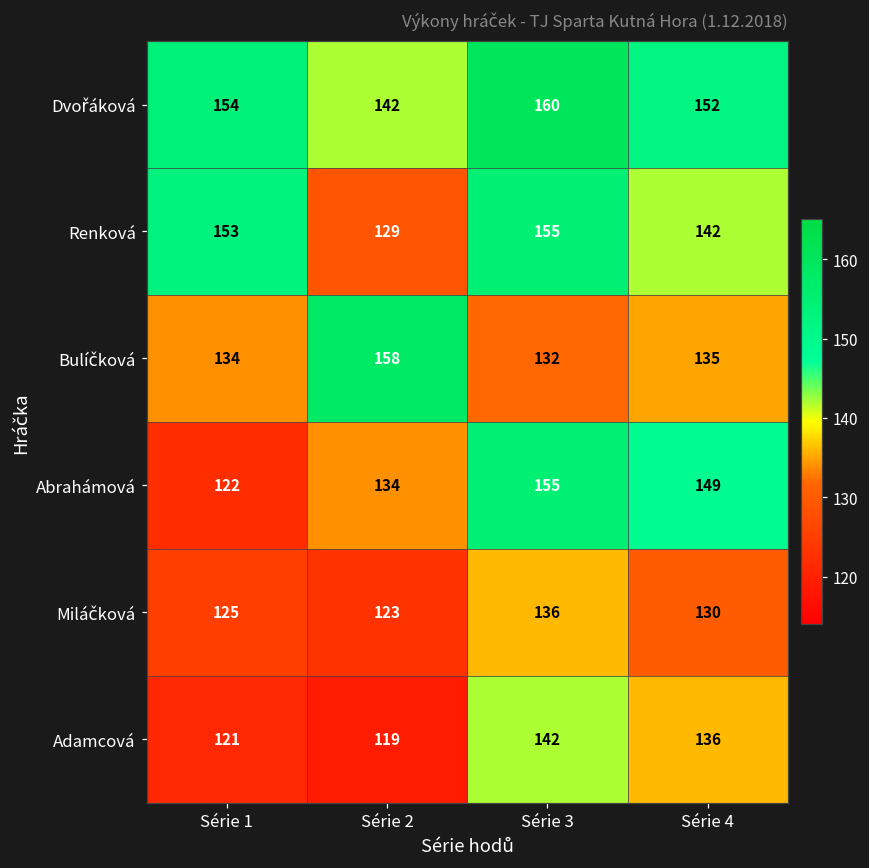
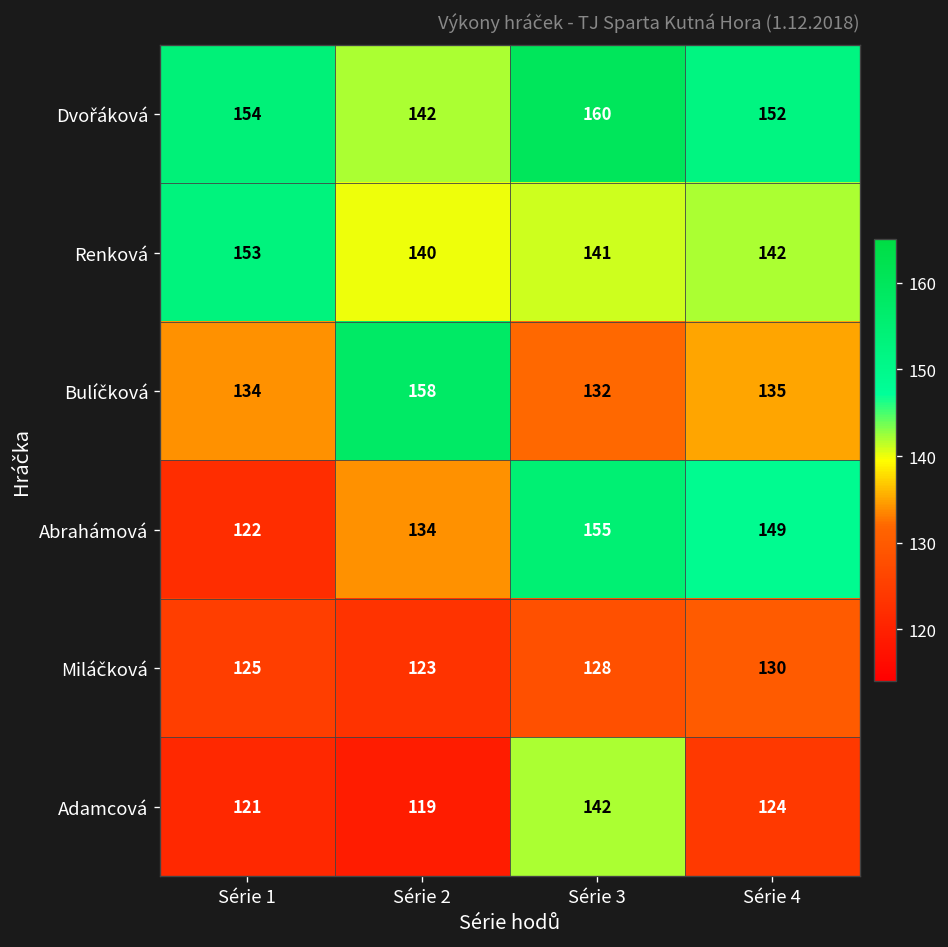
Renková, Série 2: 129 -> 140
Renková, Série 3: 155 -> 141
Miláčková, Série 3: 136 -> 128
Adamcová, Série 4: 136 -> 124
